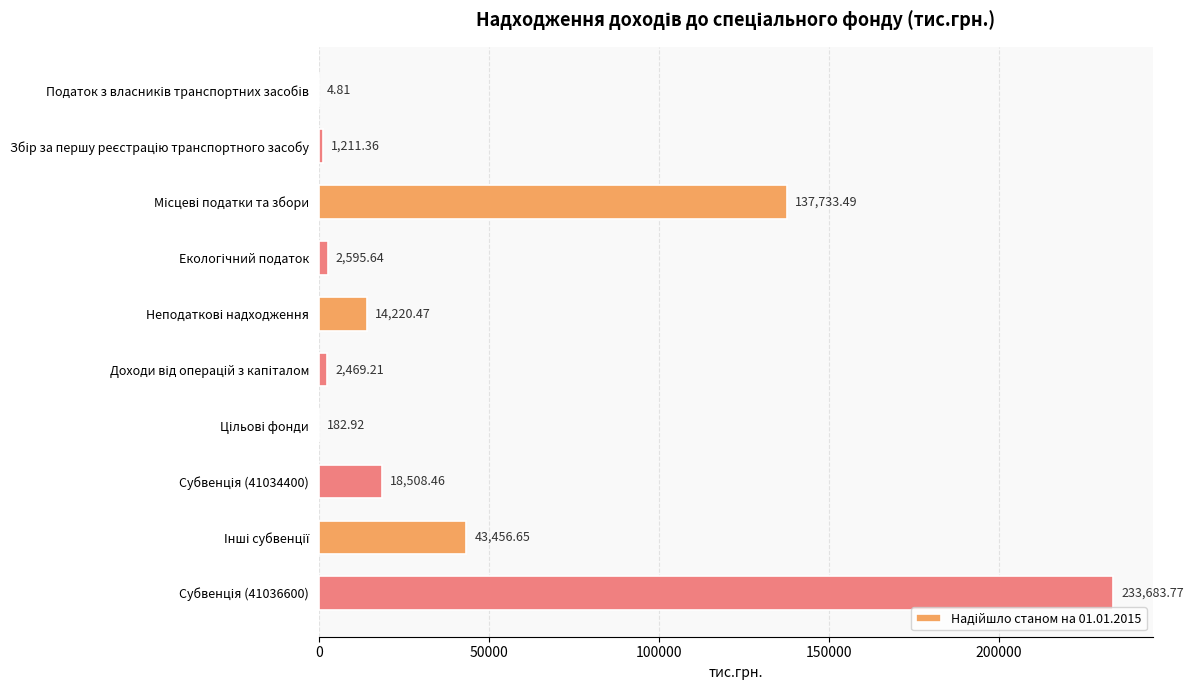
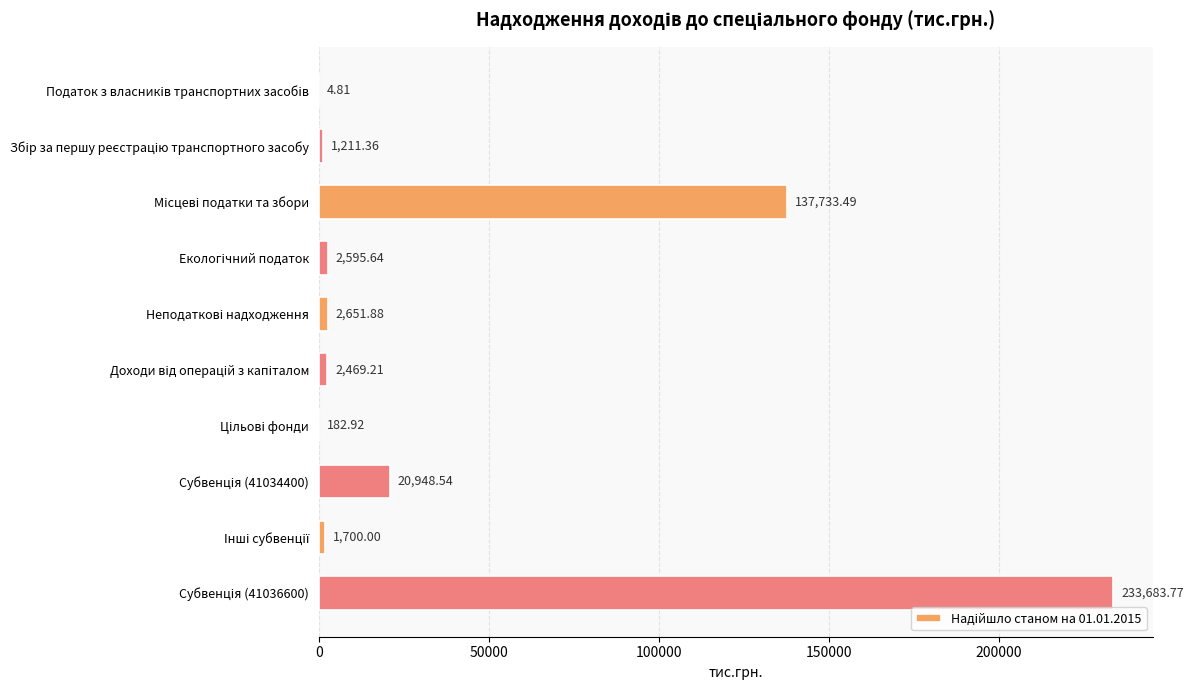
Неподаткові надходження: 14,220.47 -> 2,651.88
Субвенція (41034400): 18,508.46 -> 20,948.54
Інші субвенції: 43,456.65 -> 1,700.00
